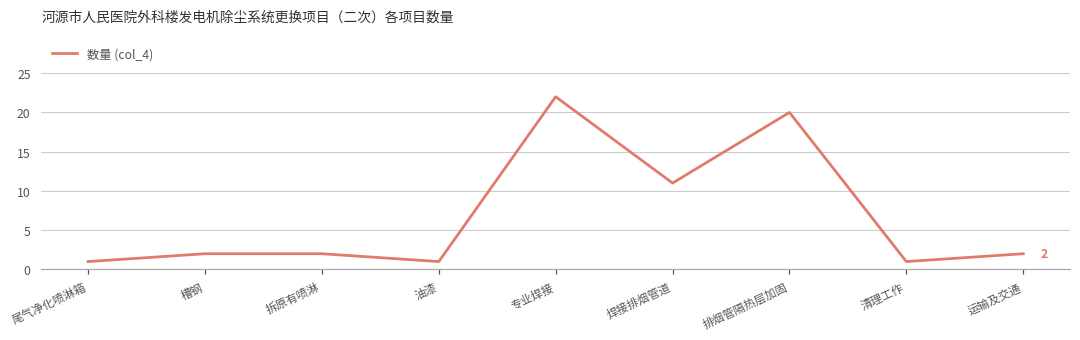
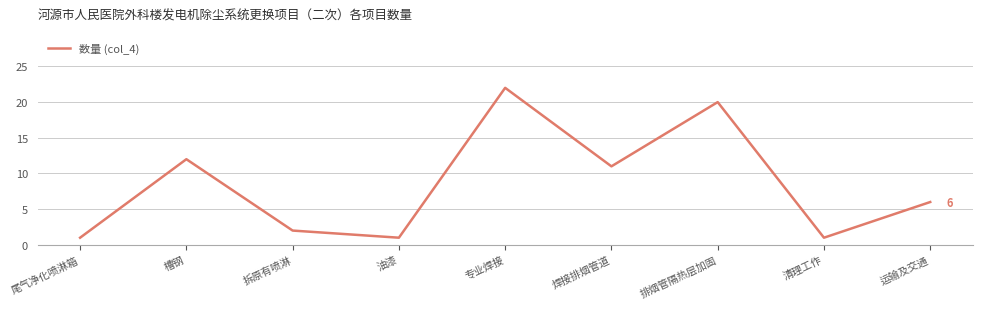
槽钢: 2 -> 12
运输及交通: 2 -> 6
